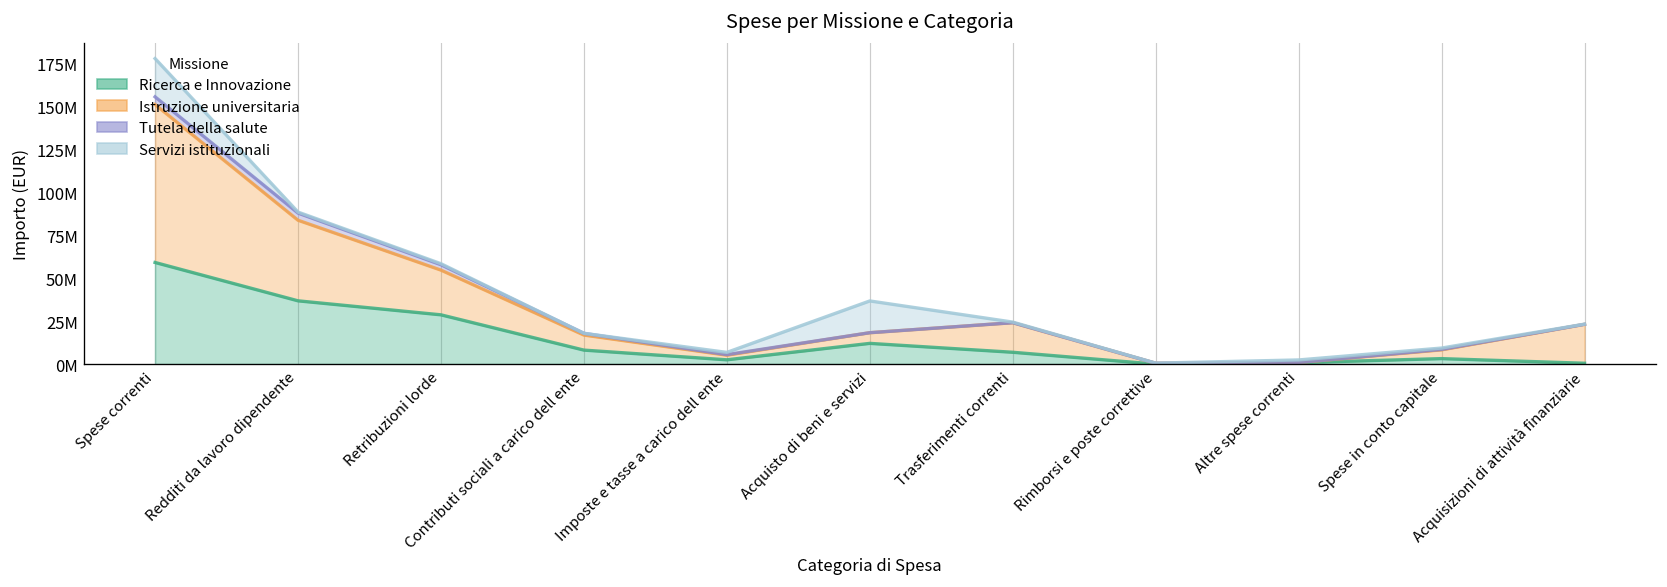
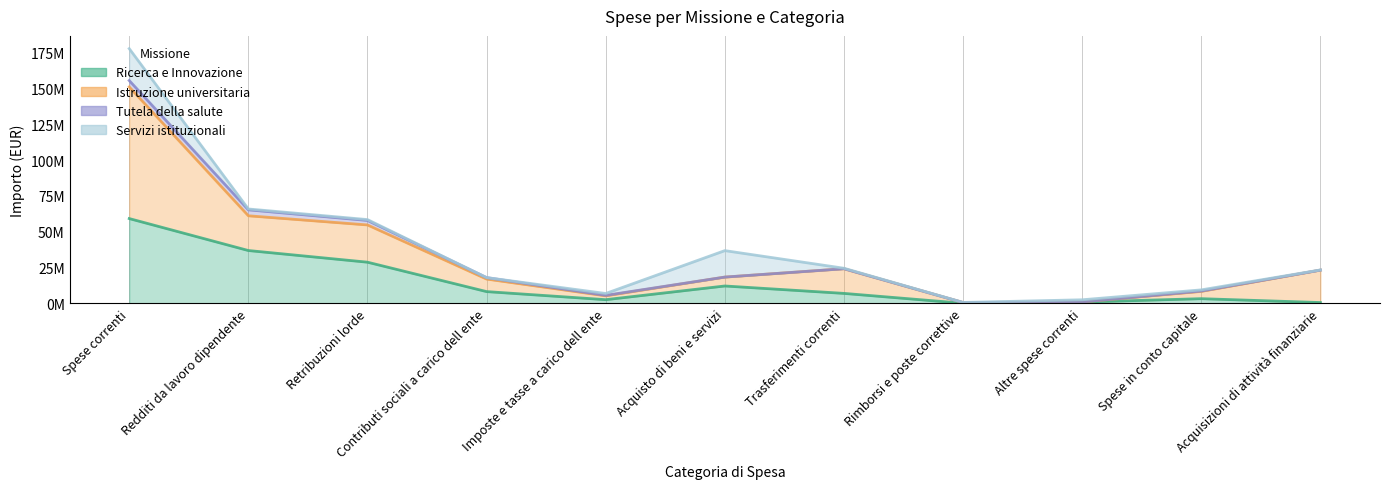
Istruzione universitaria, Redditi da lavoro dipendente: 47000000 -> 24000000
